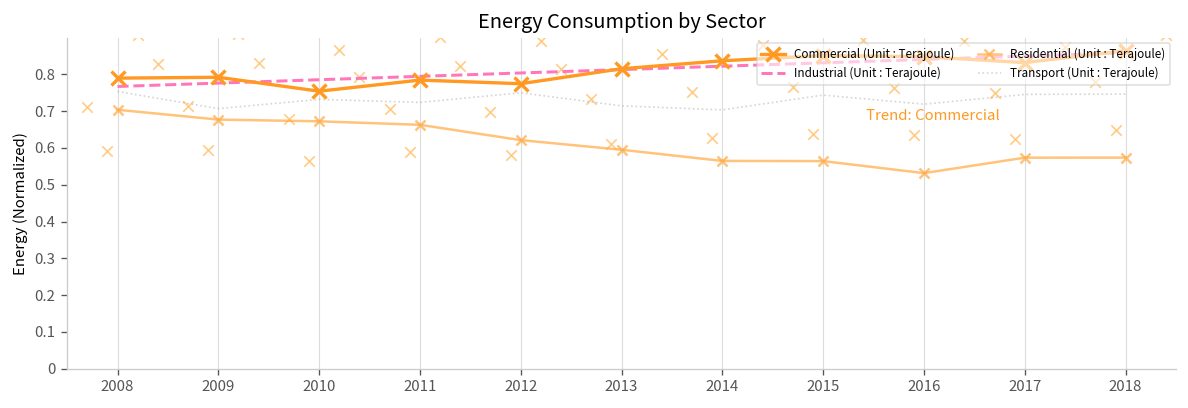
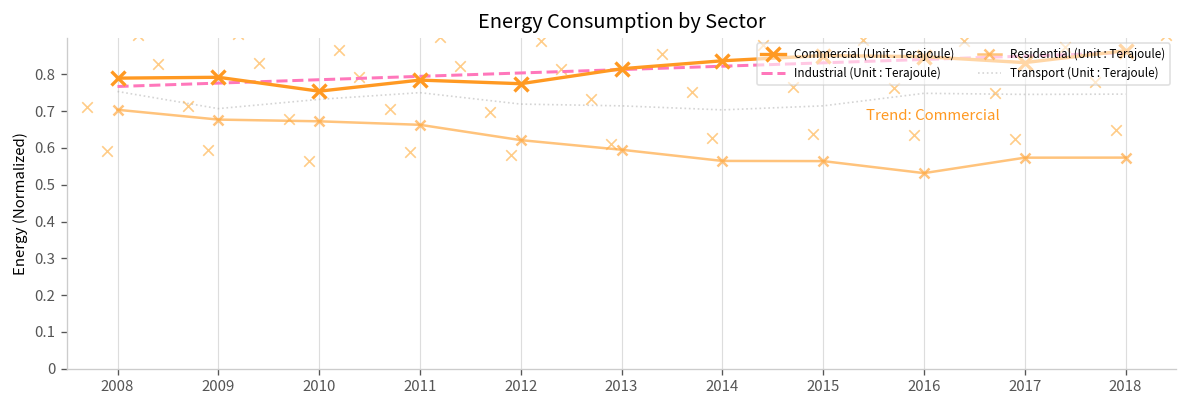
Transport (Unit : Terajoule), 2011: 0.72 -> 0.75
Transport (Unit : Terajoule), 2012: 0.75 -> 0.72
Transport (Unit : Terajoule), 2015: 0.74 -> 0.71
Transport (Unit : Terajoule), 2016: 0.72 -> 0.75
